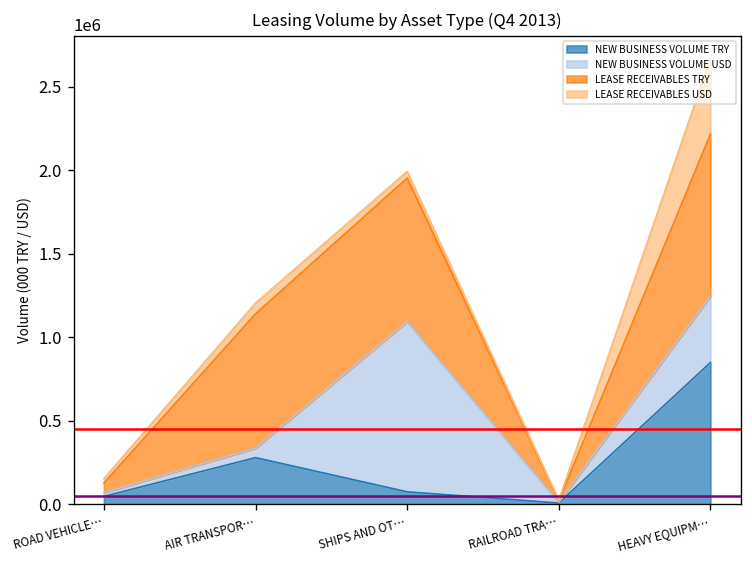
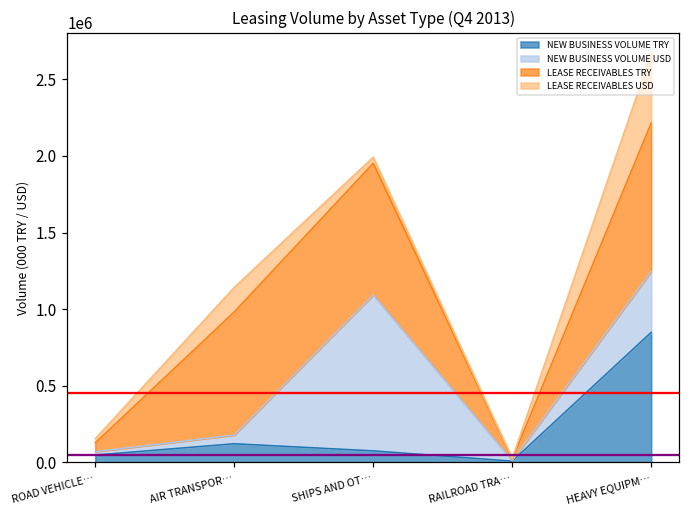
NEW BUSINESS VOLUME TRY, AIR TRANSPOR…: 280000 -> 120000
LEASE RECEIVABLES USD, AIR TRANSPOR…: 60000 -> 160000
